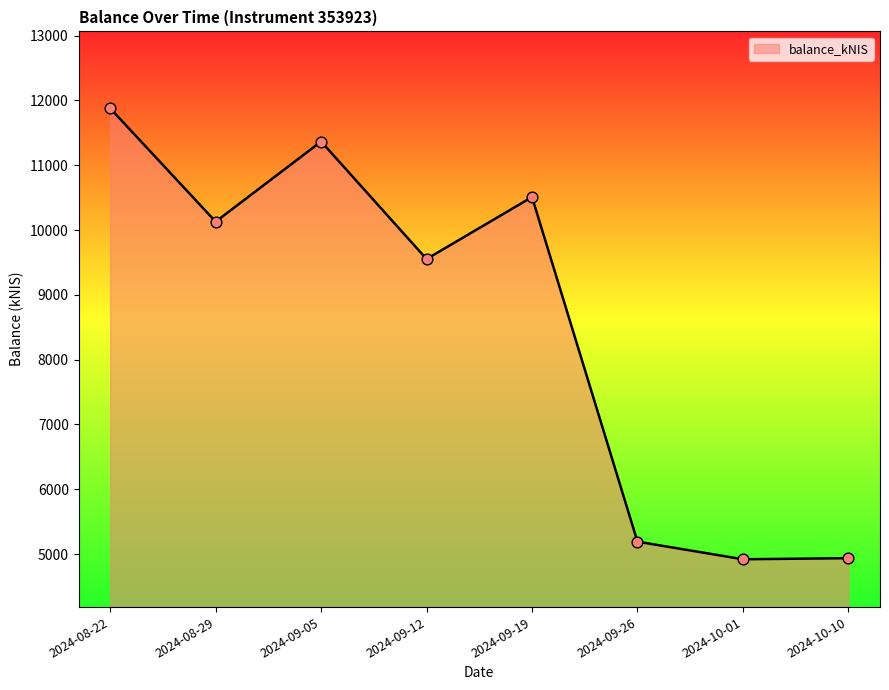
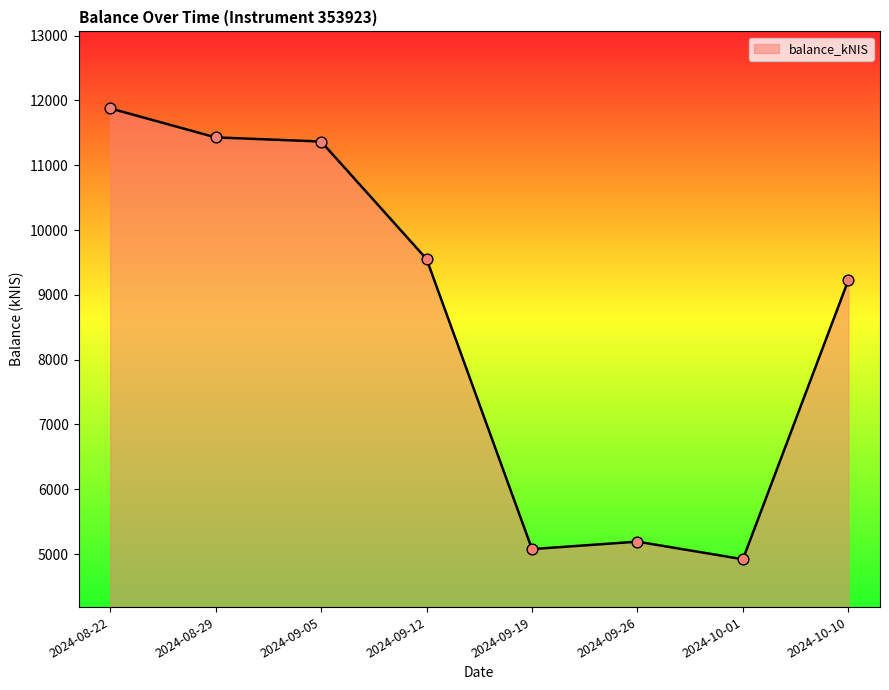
2024-08-29: 10100 -> 11400
2024-09-19: 10500 -> 5100
2024-10-10: 4900 -> 9200
